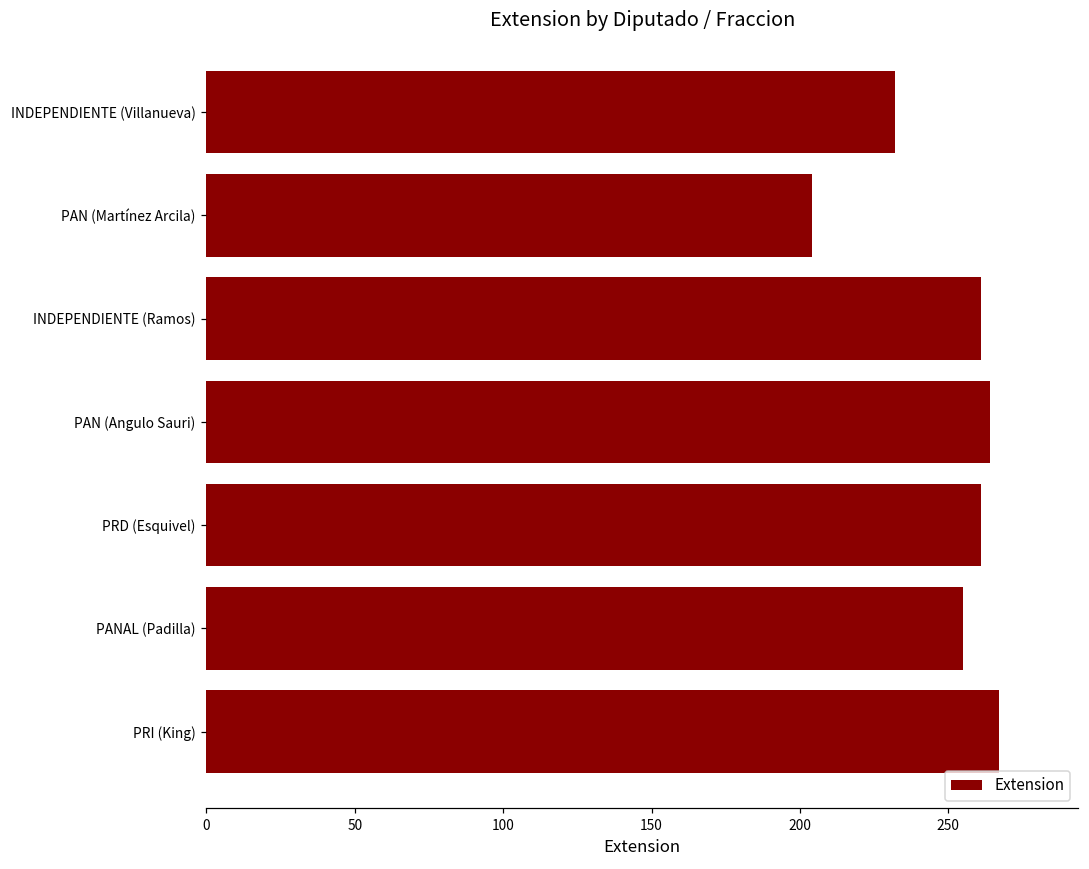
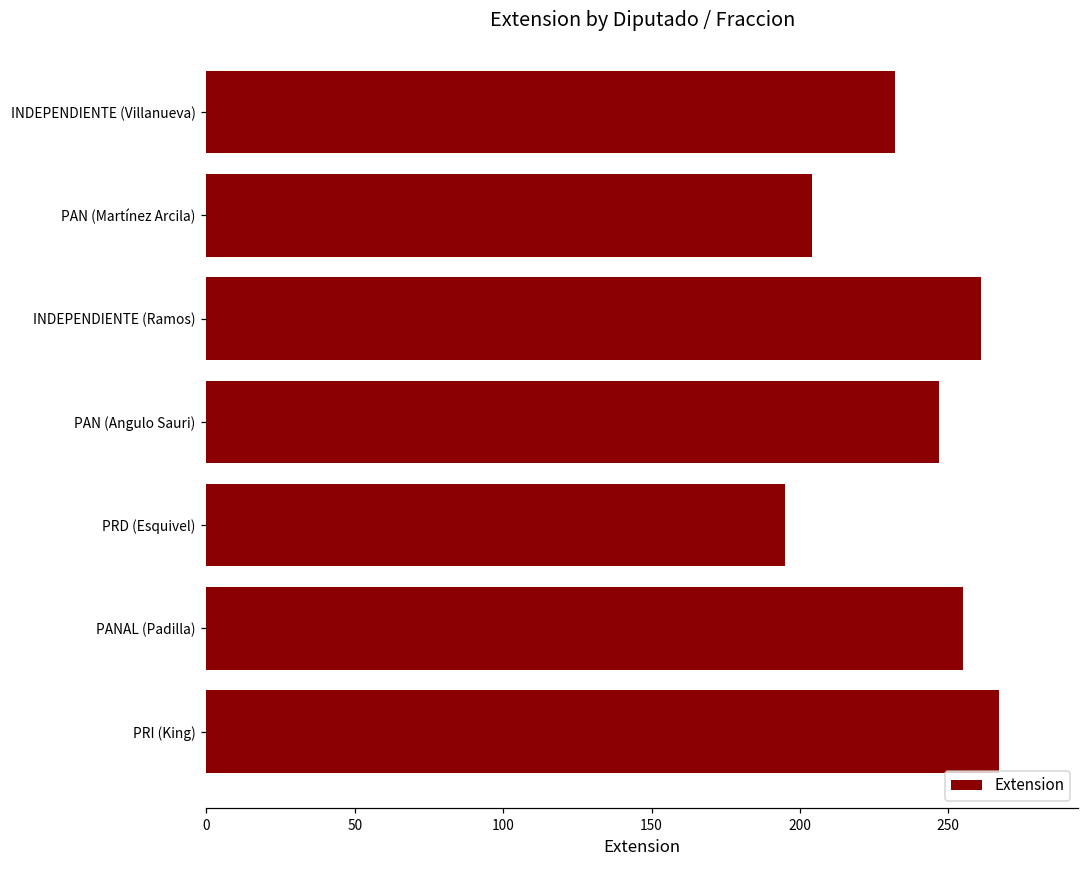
PAN (Angulo Sauri): 264 -> 247
PRD (Esquivel): 261 -> 195
